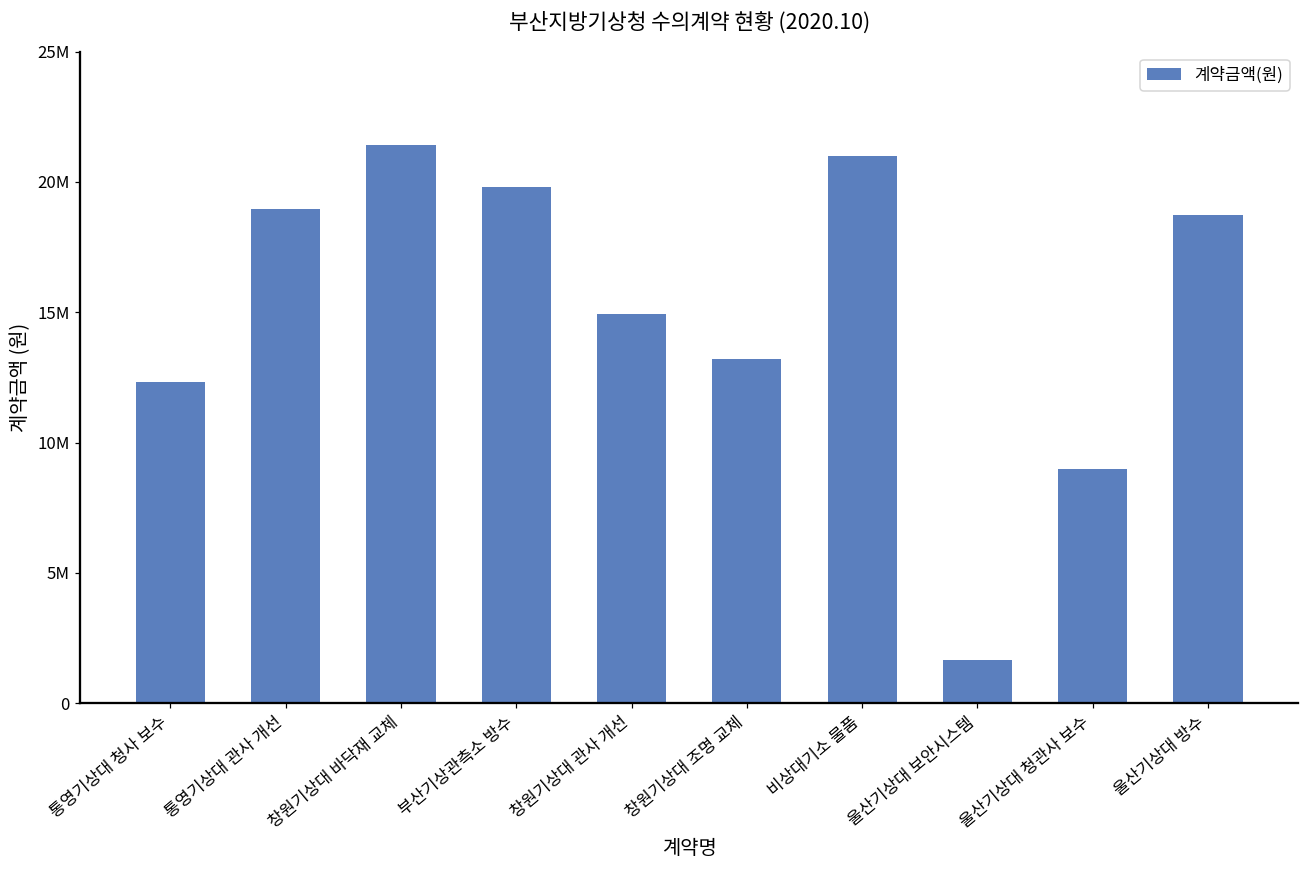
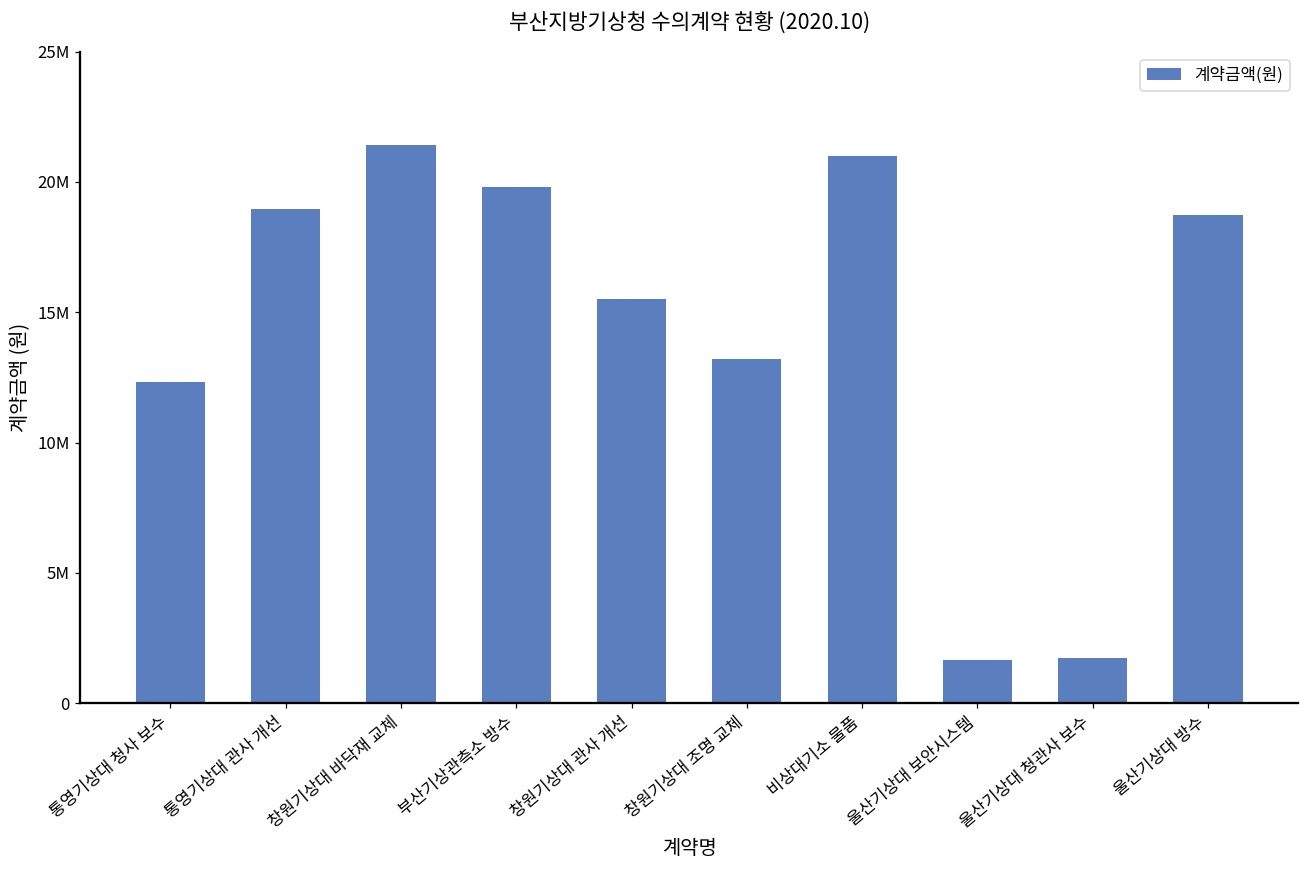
창원기상대 관사 개선: 14900000 -> 15500000
울산기상대 청관사 보수: 9000000 -> 1700000
